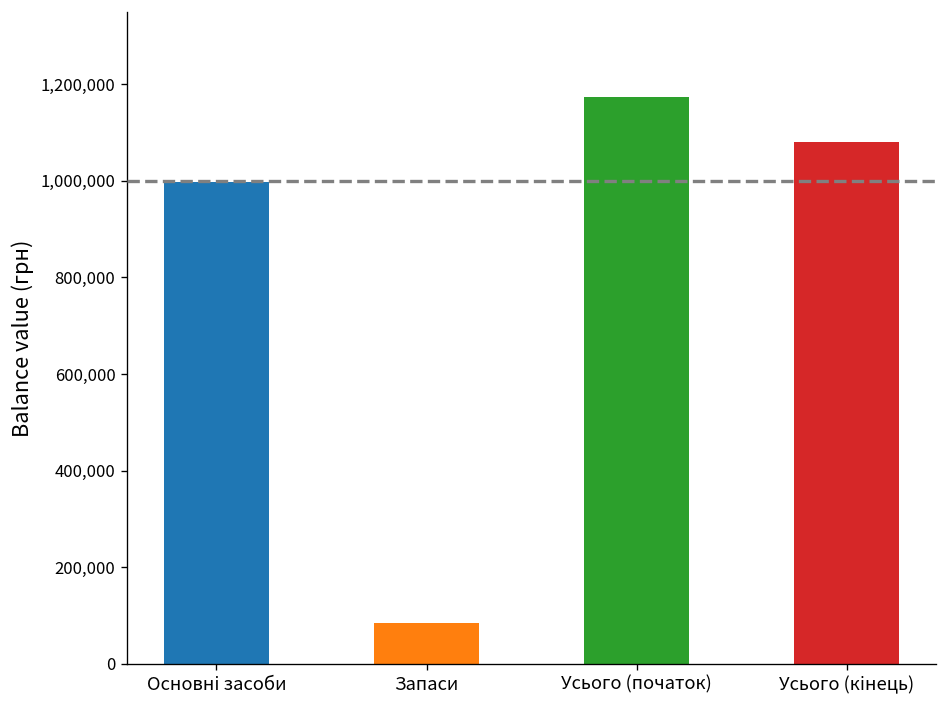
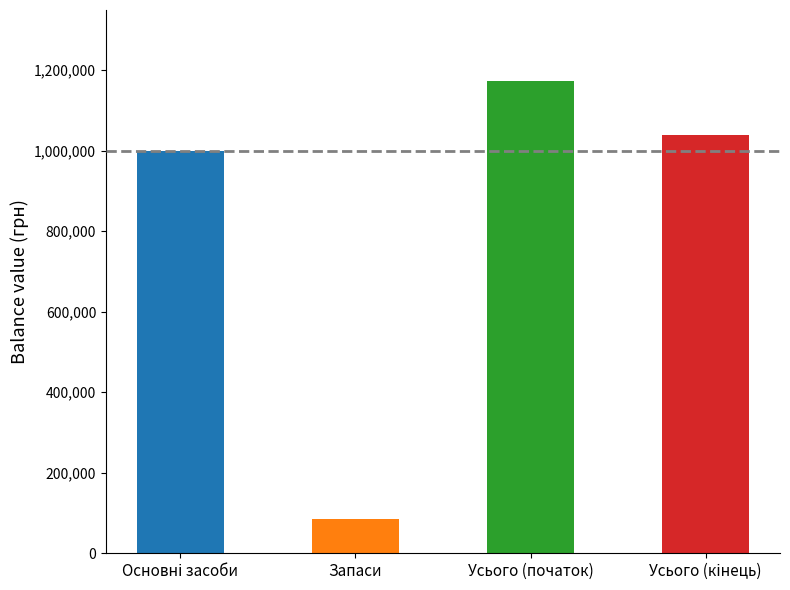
Усього (кінець): 1,080,000 -> 1,040,000
